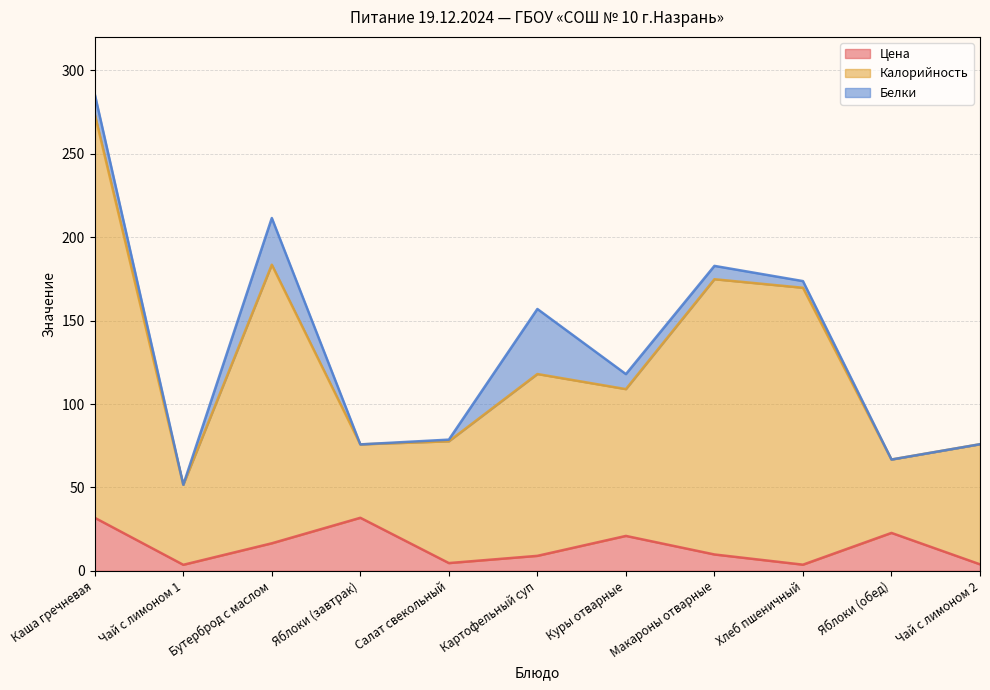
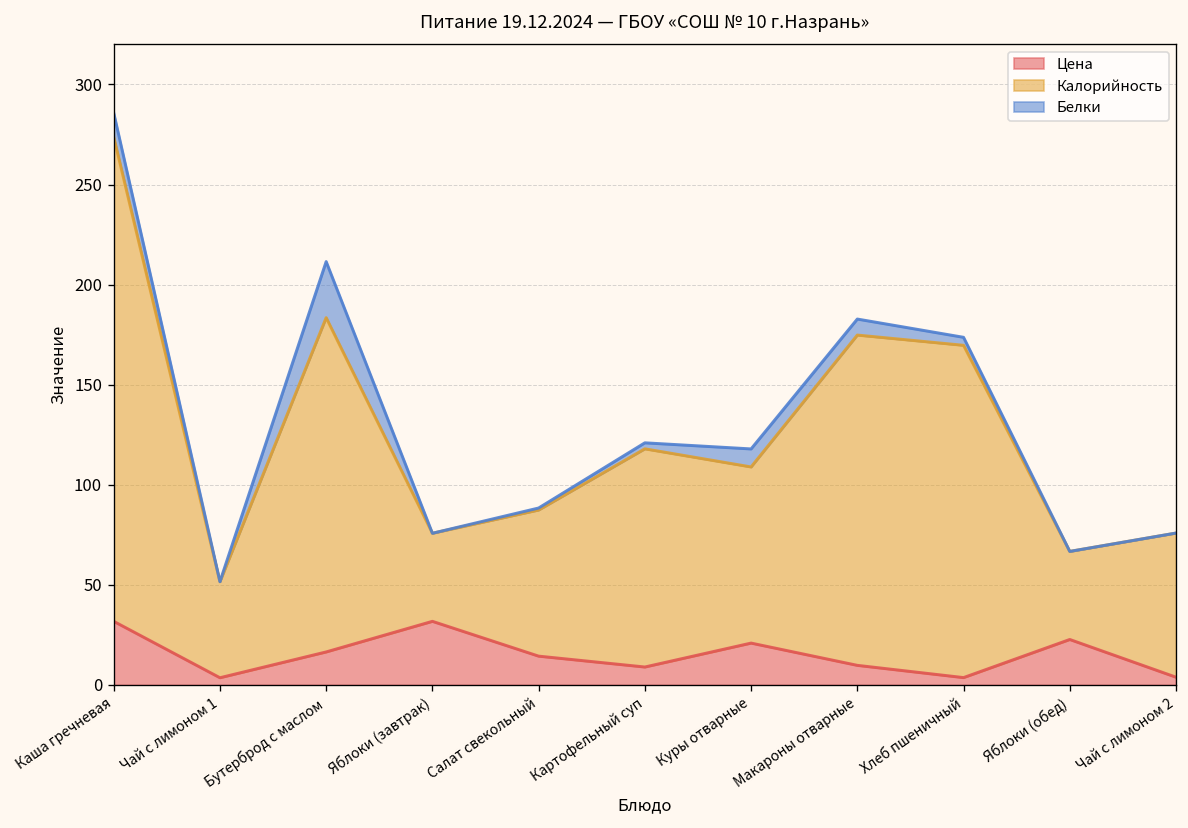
Цена, Салат свекольный: 5 -> 14
Белки, Картофельный суп: 39 -> 3
